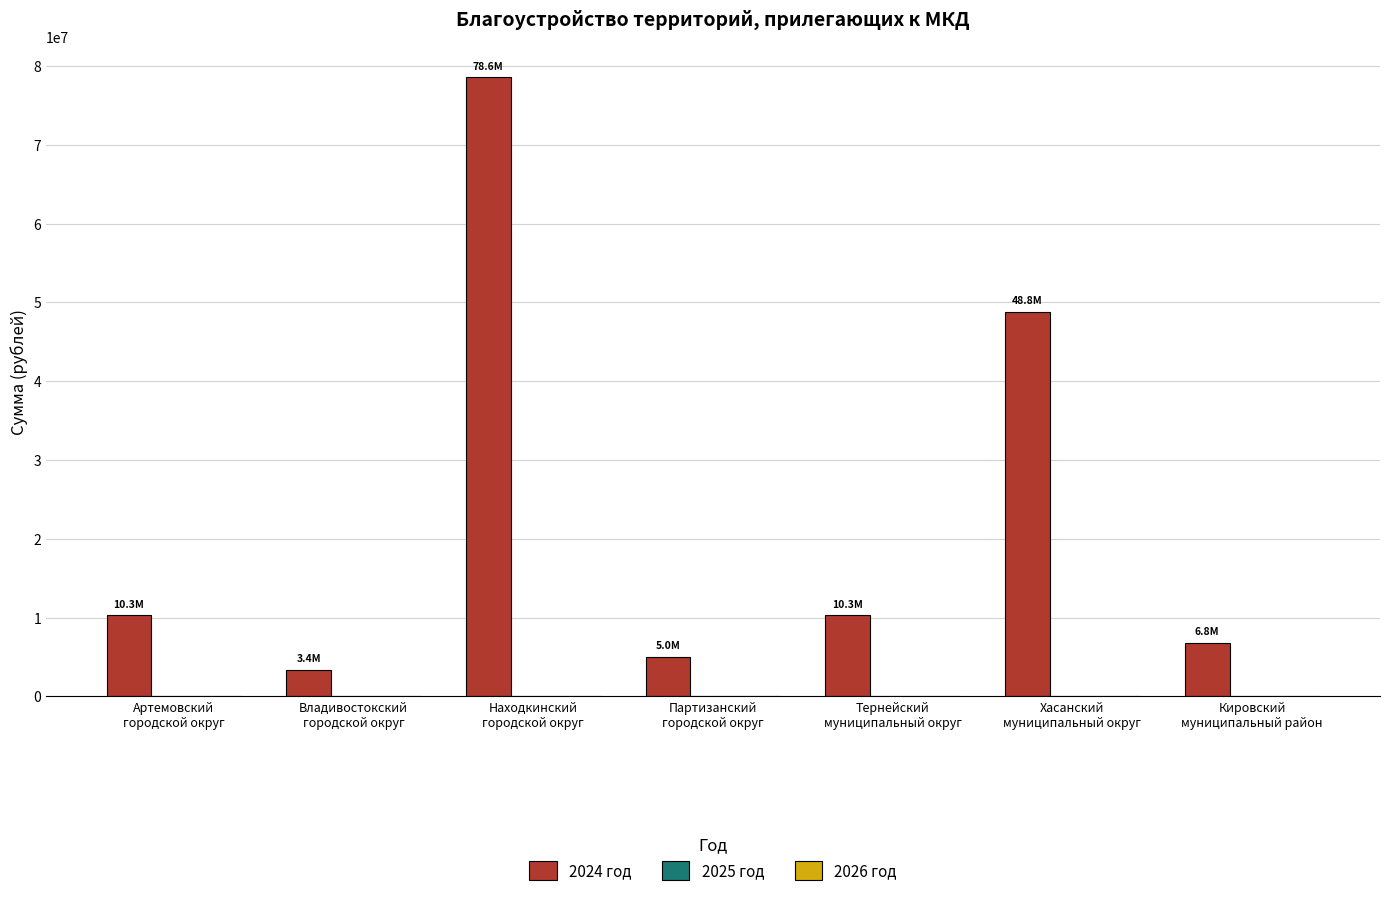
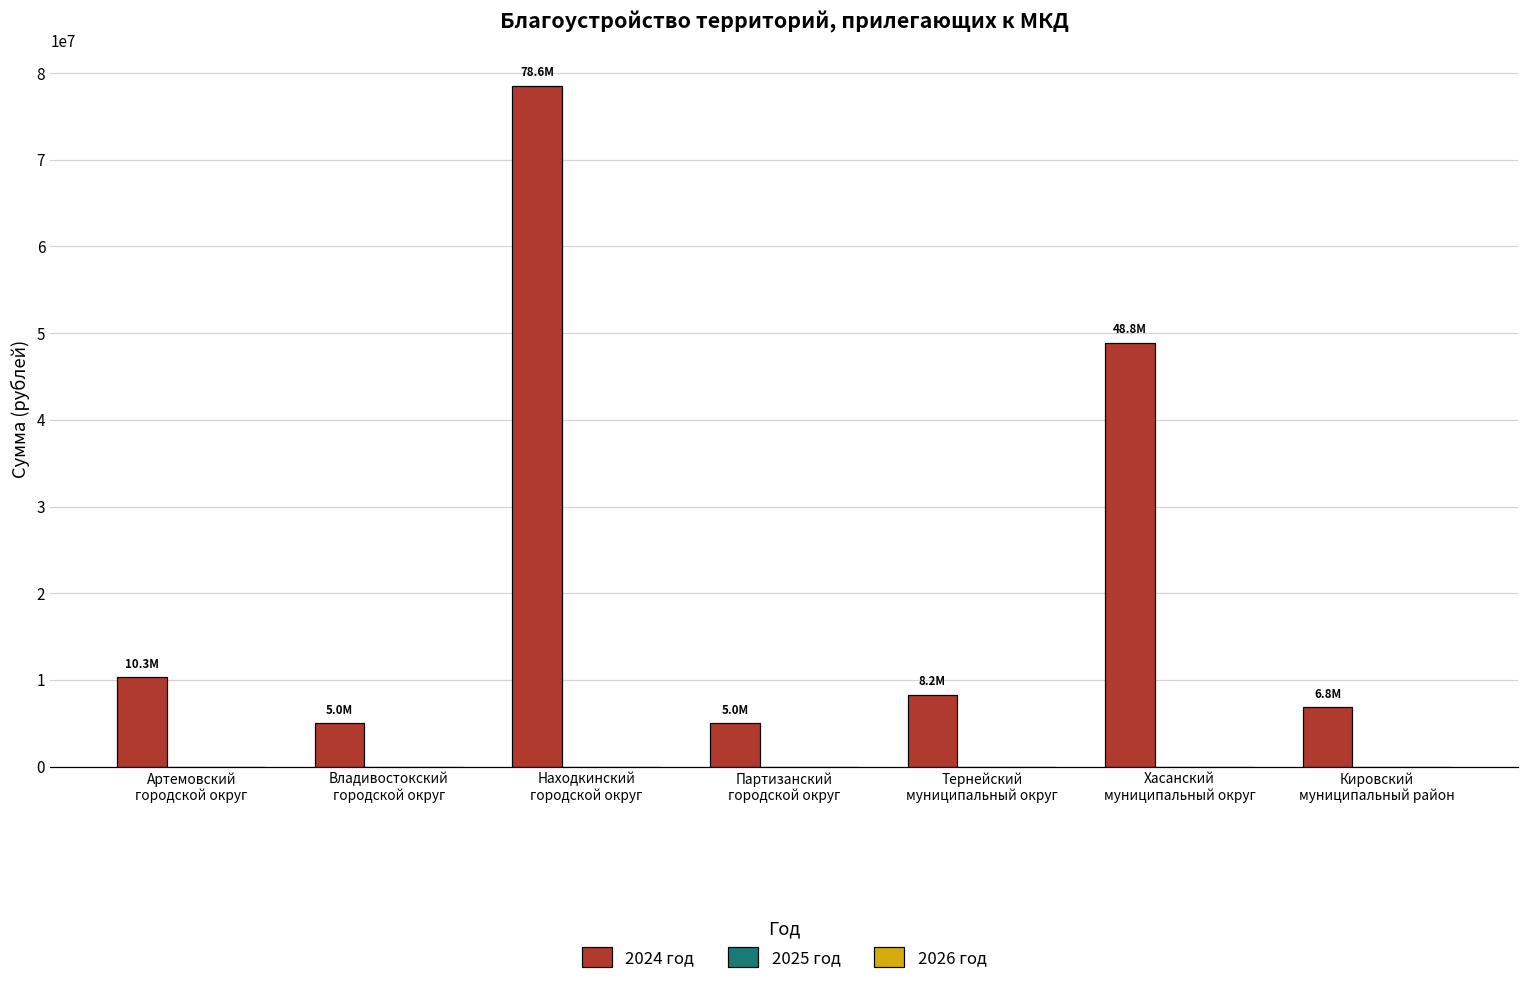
2024 год, Владивостокский городской округ: 3.4M -> 5.0M
2024 год, Тернейский муниципальный округ: 10.3M -> 8.2M
